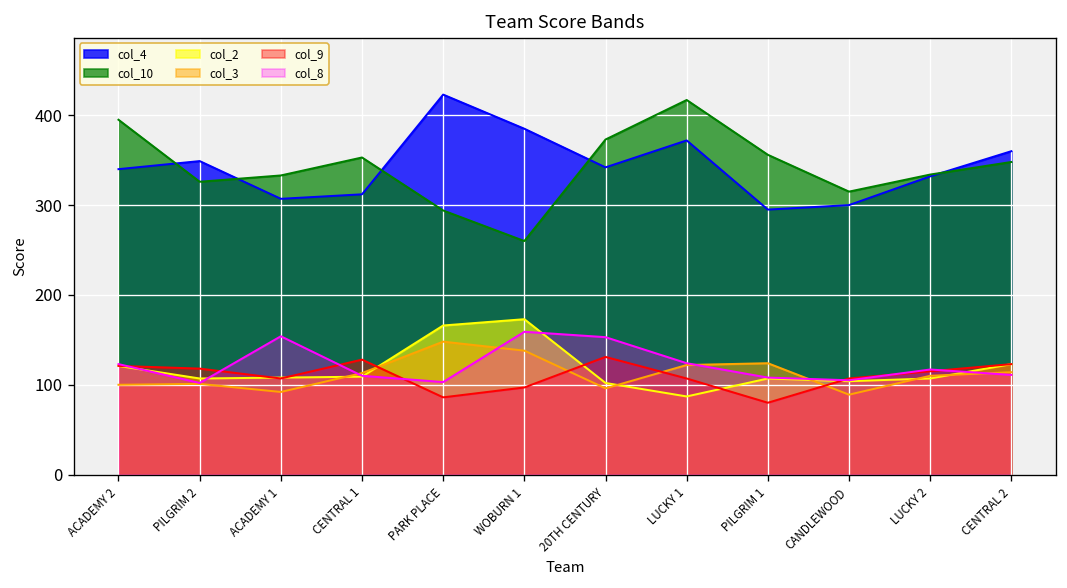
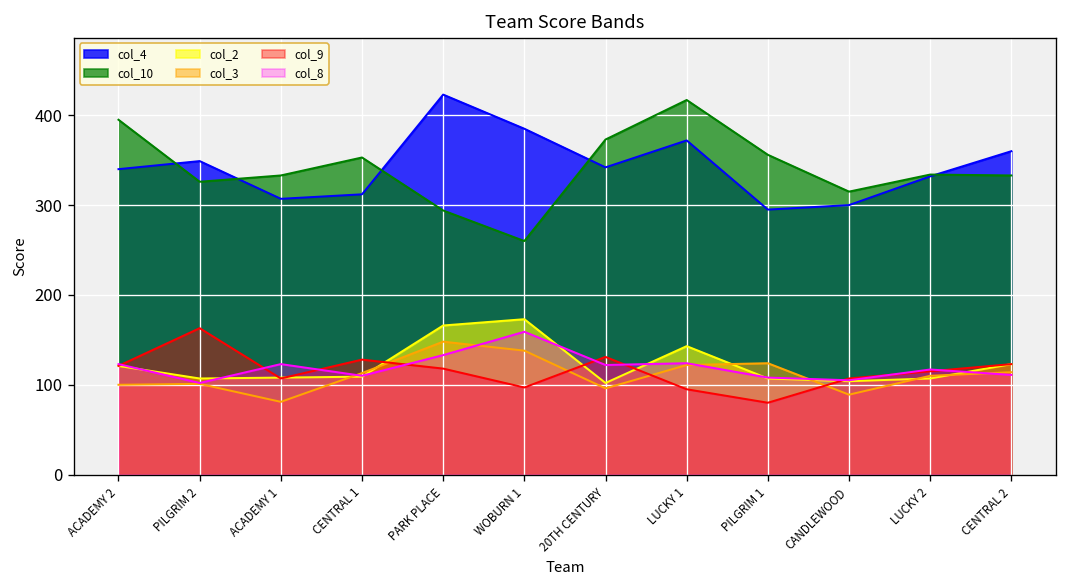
col_9, PILGRIM 2: 120 -> 160
col_3, ACADEMY 1: 90 -> 80
col_8, ACADEMY 1: 150 -> 120
col_9, PARK PLACE: 90 -> 120
col_8, PARK PLACE: 100 -> 130
col_8, 20TH CENTURY: 150 -> 120
col_2, LUCKY 1: 90 -> 140
col_9, LUCKY 1: 110 -> 100
col_10, CENTRAL 2: 350 -> 330
